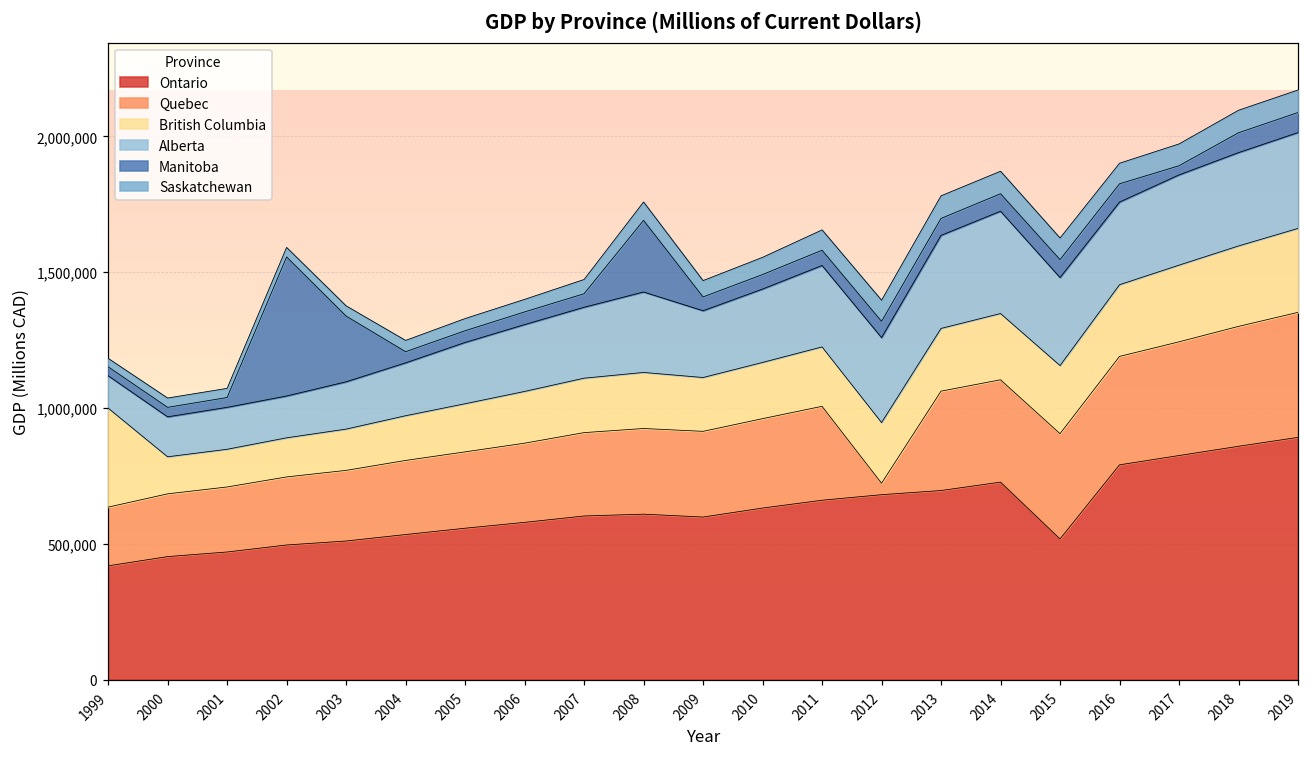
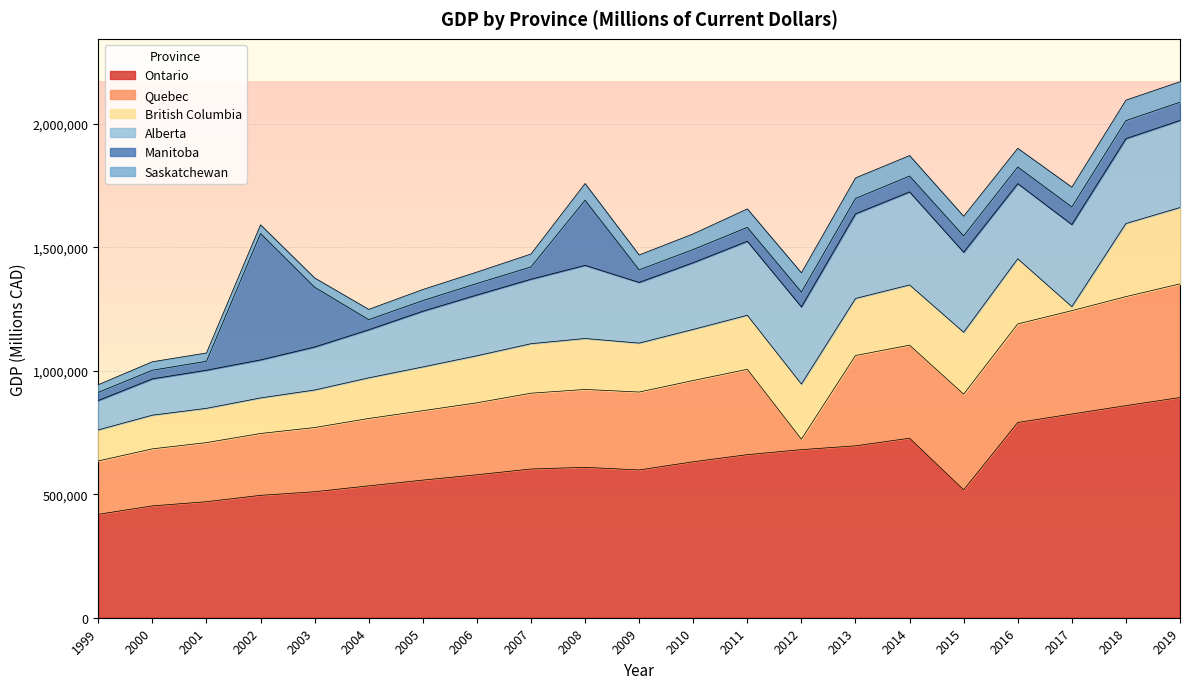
British Columbia, 1999: 360,000 -> 130,000
British Columbia, 2017: 280,000 -> 20,000
Manitoba, 2017: 30,000 -> 70,000
